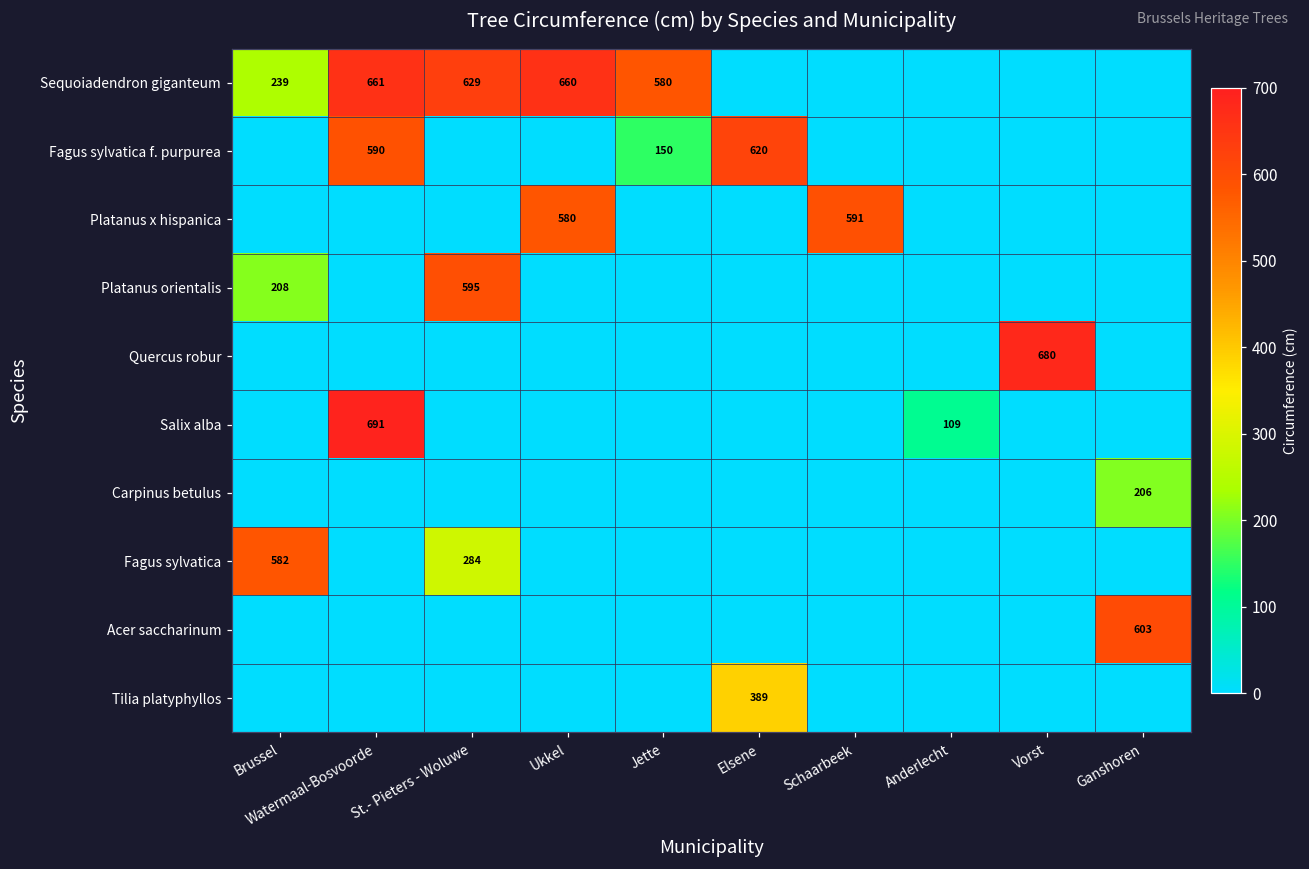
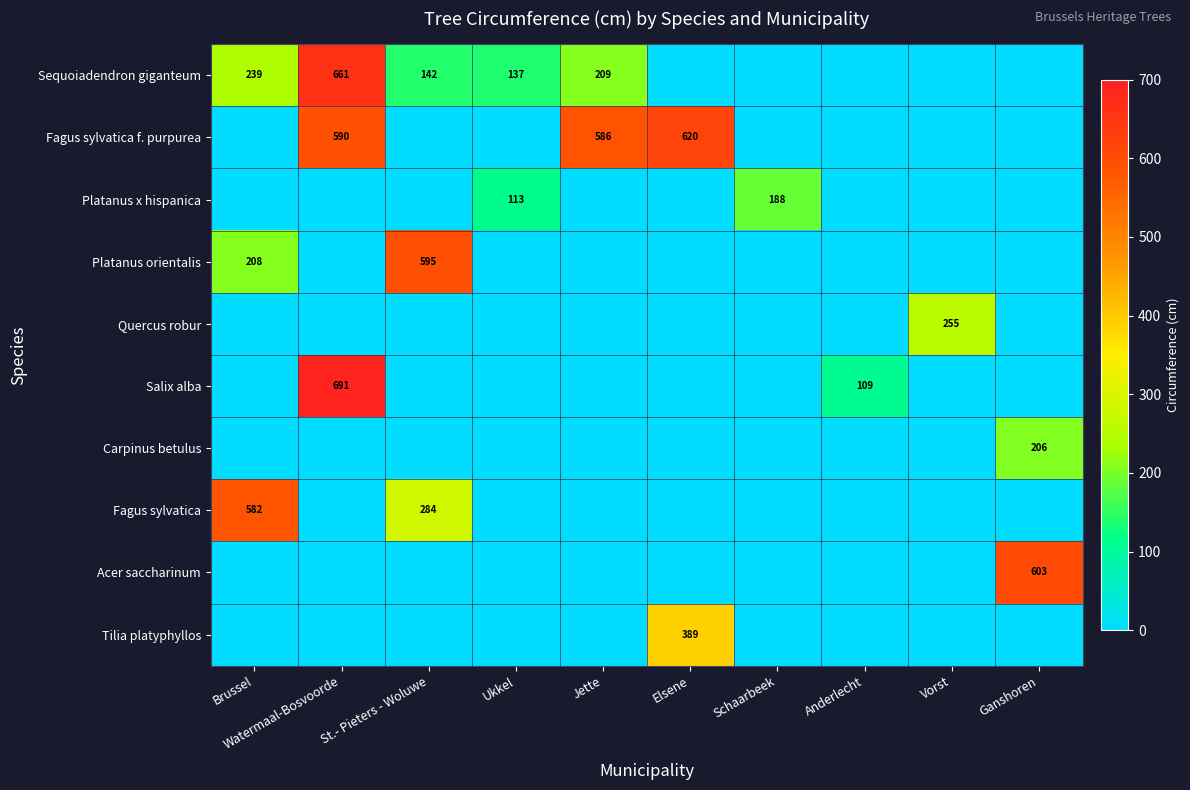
Sequoiadendron giganteum, St.- Pieters - Woluwe: 629 -> 142
Sequoiadendron giganteum, Ukkel: 660 -> 137
Sequoiadendron giganteum, Jette: 580 -> 209
Fagus sylvatica f. purpurea, Jette: 150 -> 586
Platanus x hispanica, Ukkel: 580 -> 113
Platanus x hispanica, Schaarbeek: 591 -> 188
Quercus robur, Vorst: 680 -> 255
